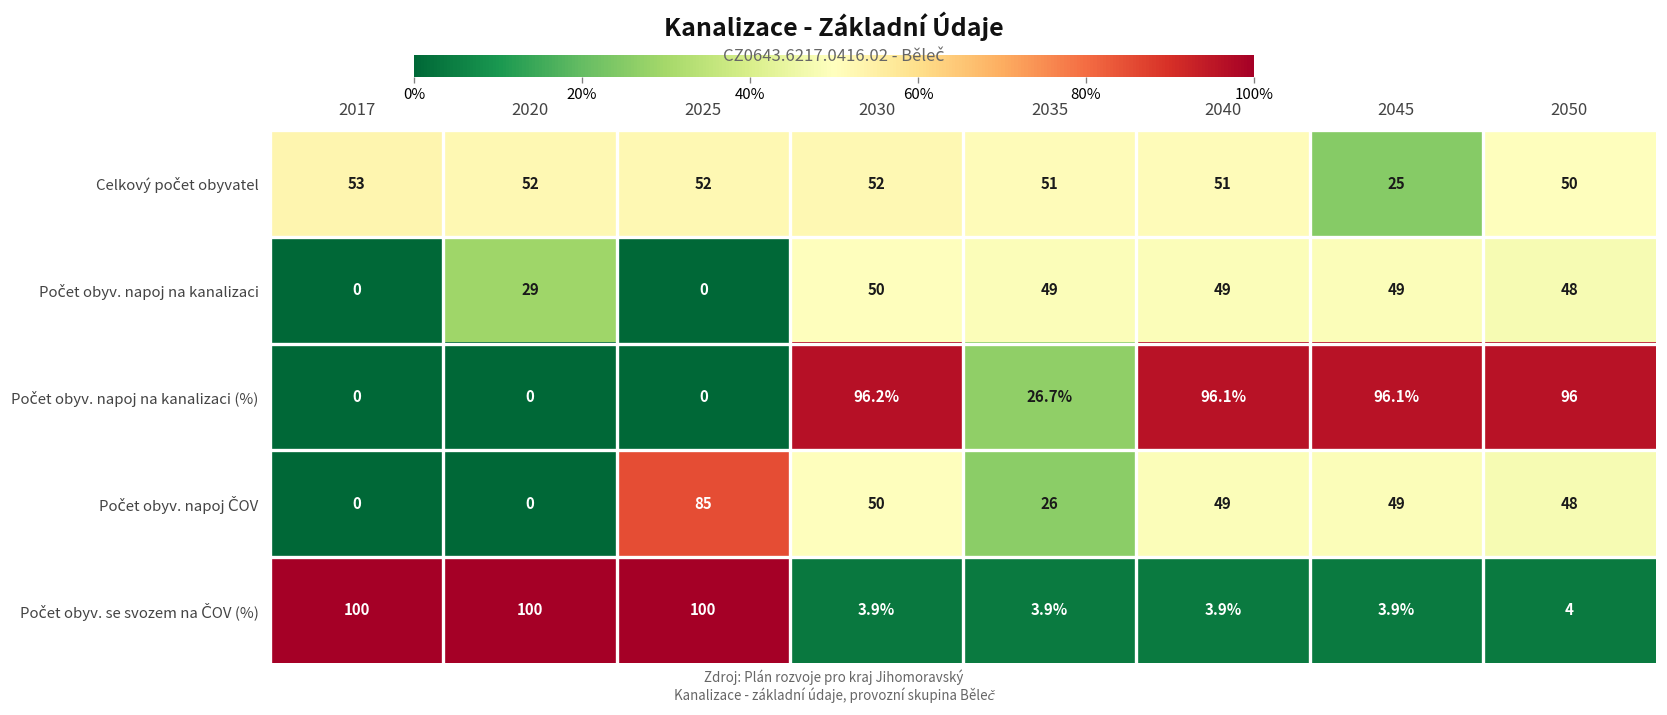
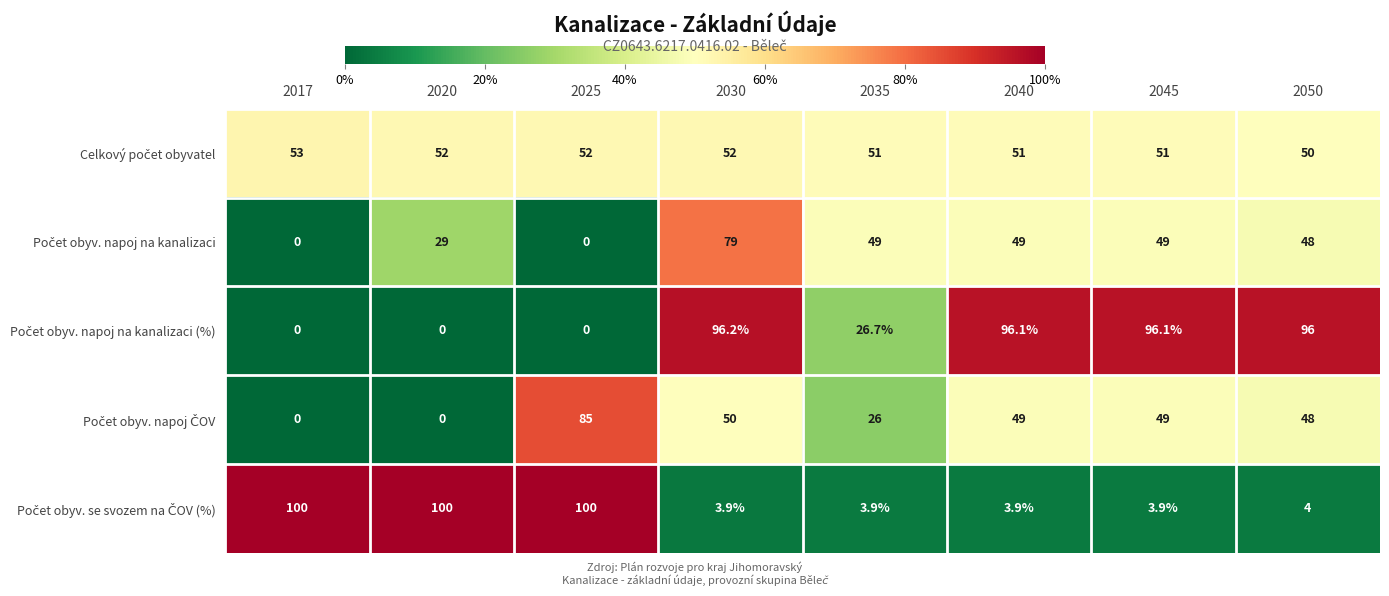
Celkový počet obyvatel, 2045: 25 -> 51
Počet obyv. napoj na kanalizaci, 2030: 50 -> 79
